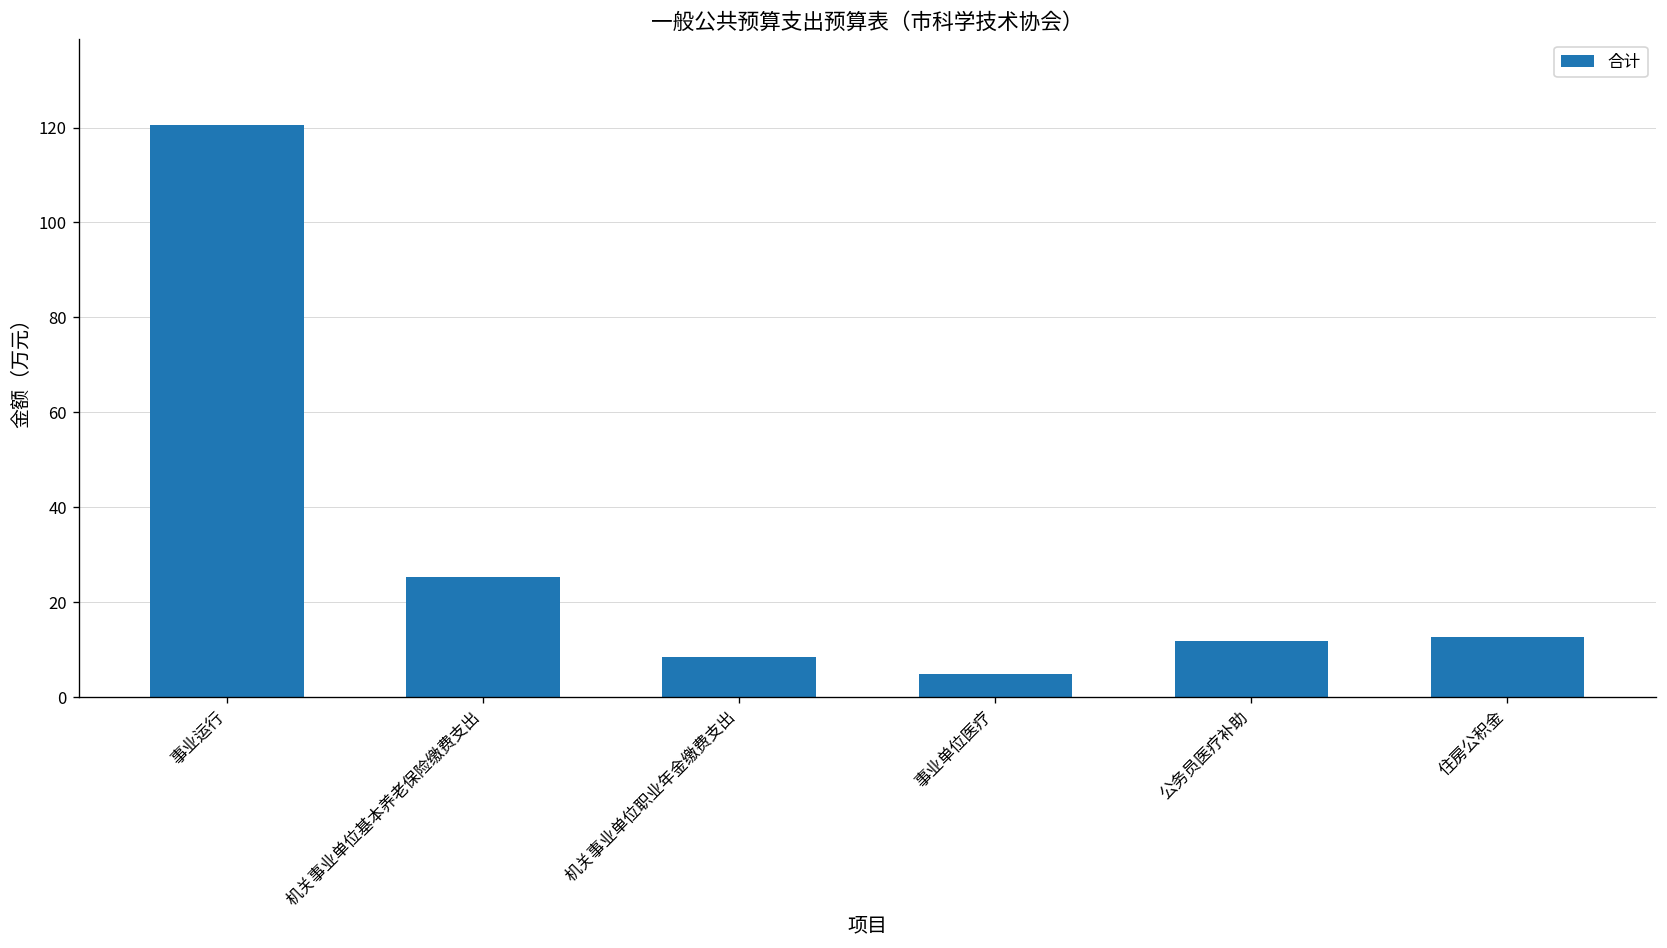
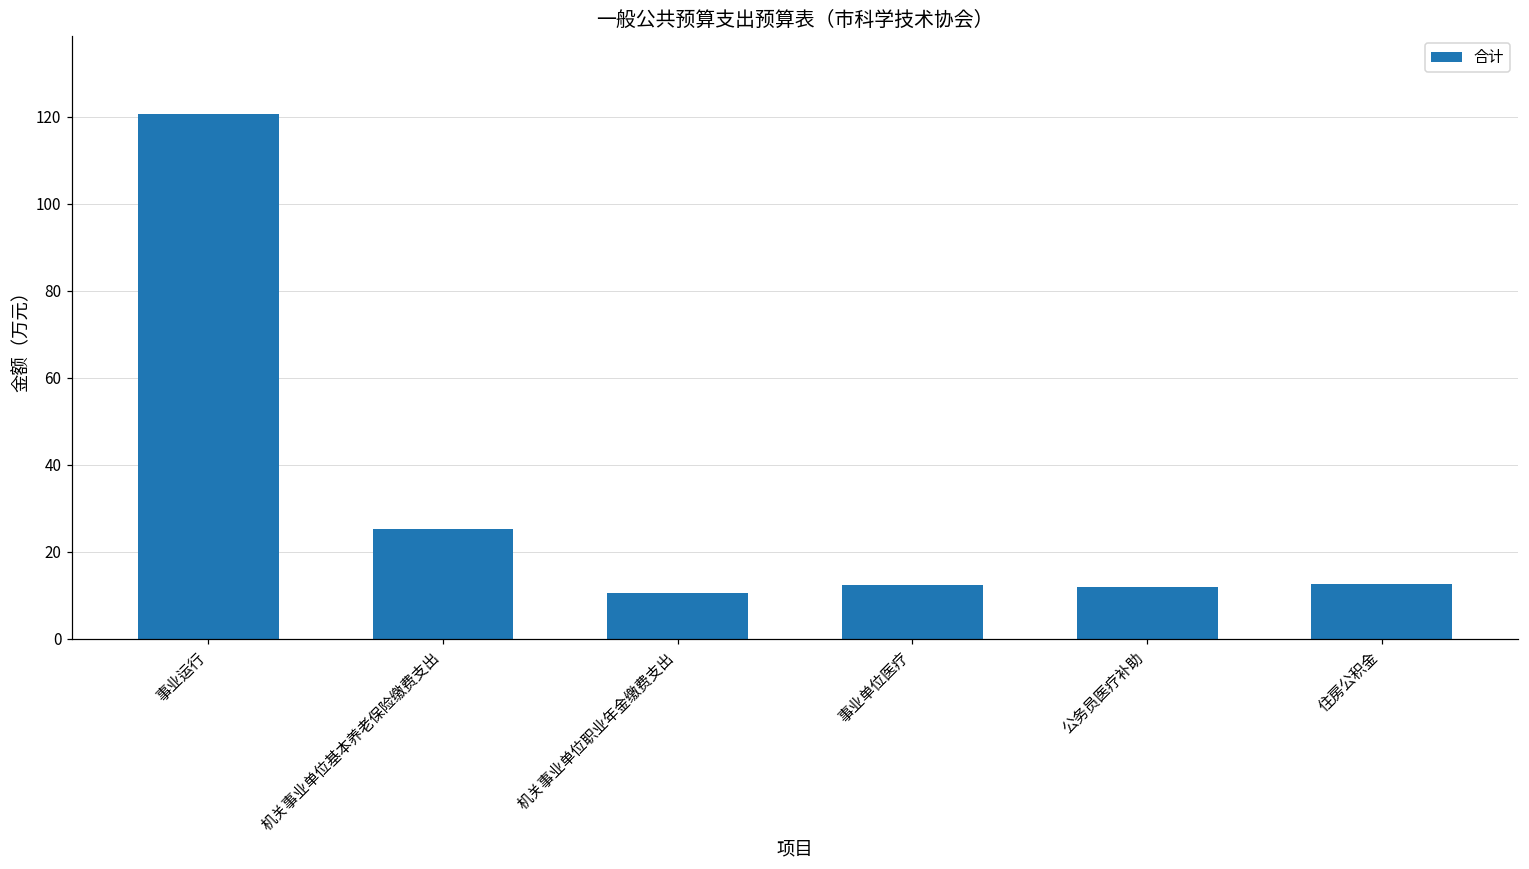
机关事业单位职业年金缴费支出: 8 -> 11
事业单位医疗: 5 -> 12
